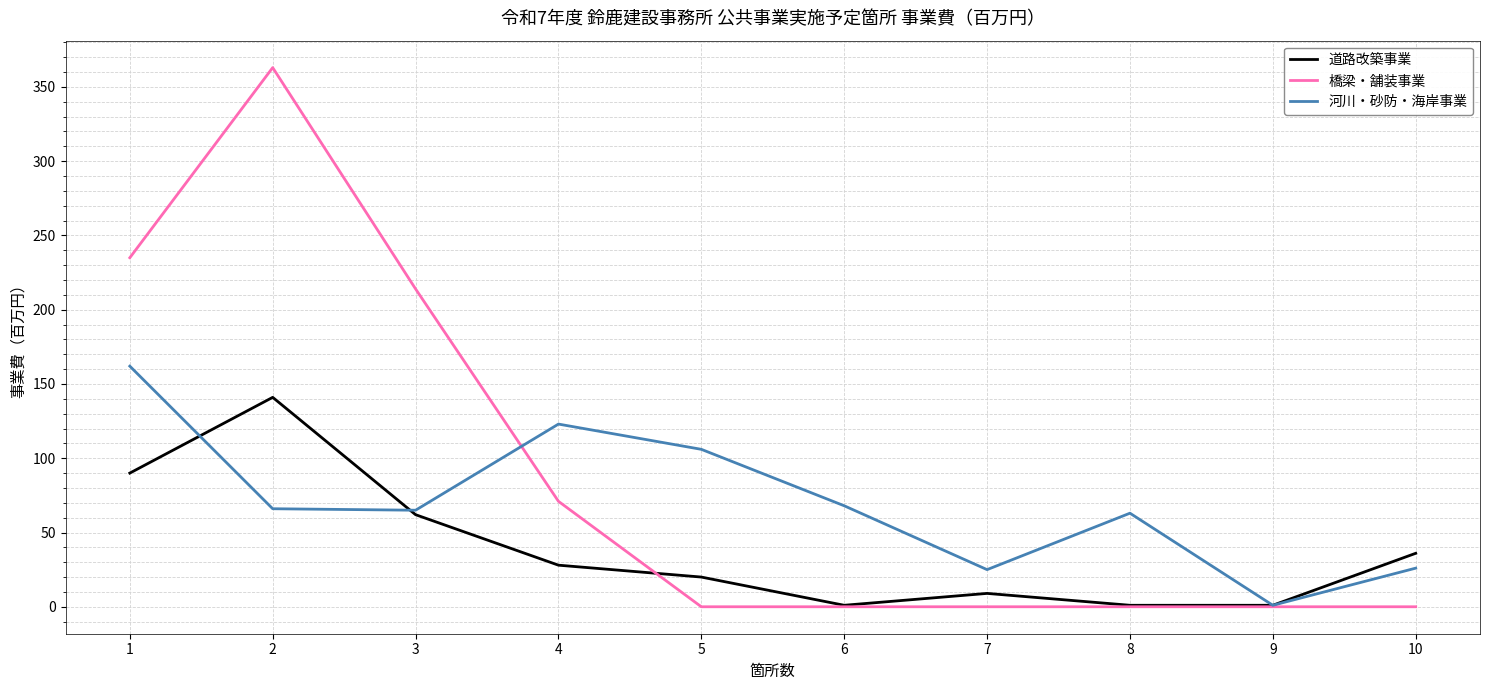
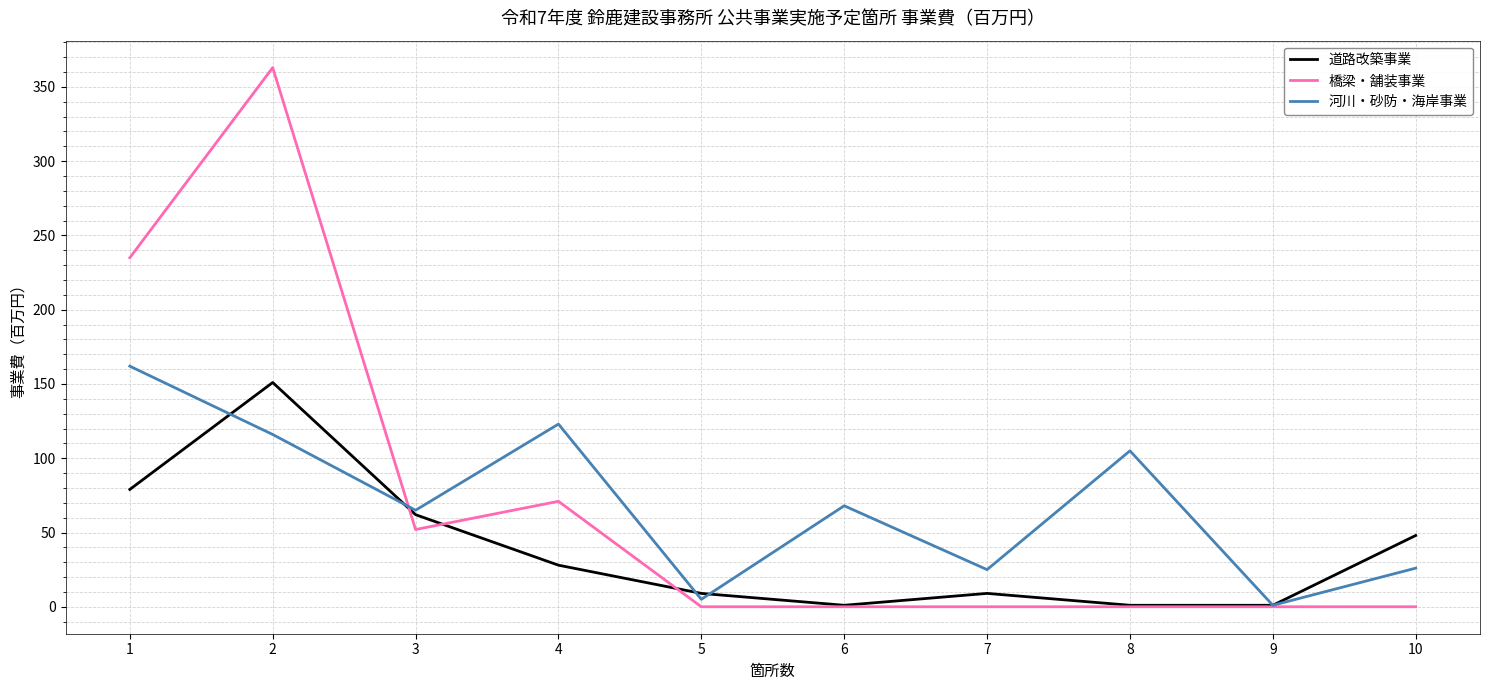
道路改築事業, 1: 90 -> 79
道路改築事業, 2: 141 -> 151
河川・砂防・海岸事業, 2: 66 -> 116
橋梁・舗装事業, 3: 214 -> 52
道路改築事業, 5: 20 -> 9
河川・砂防・海岸事業, 5: 106 -> 5
河川・砂防・海岸事業, 8: 63 -> 105
道路改築事業, 10: 36 -> 48
